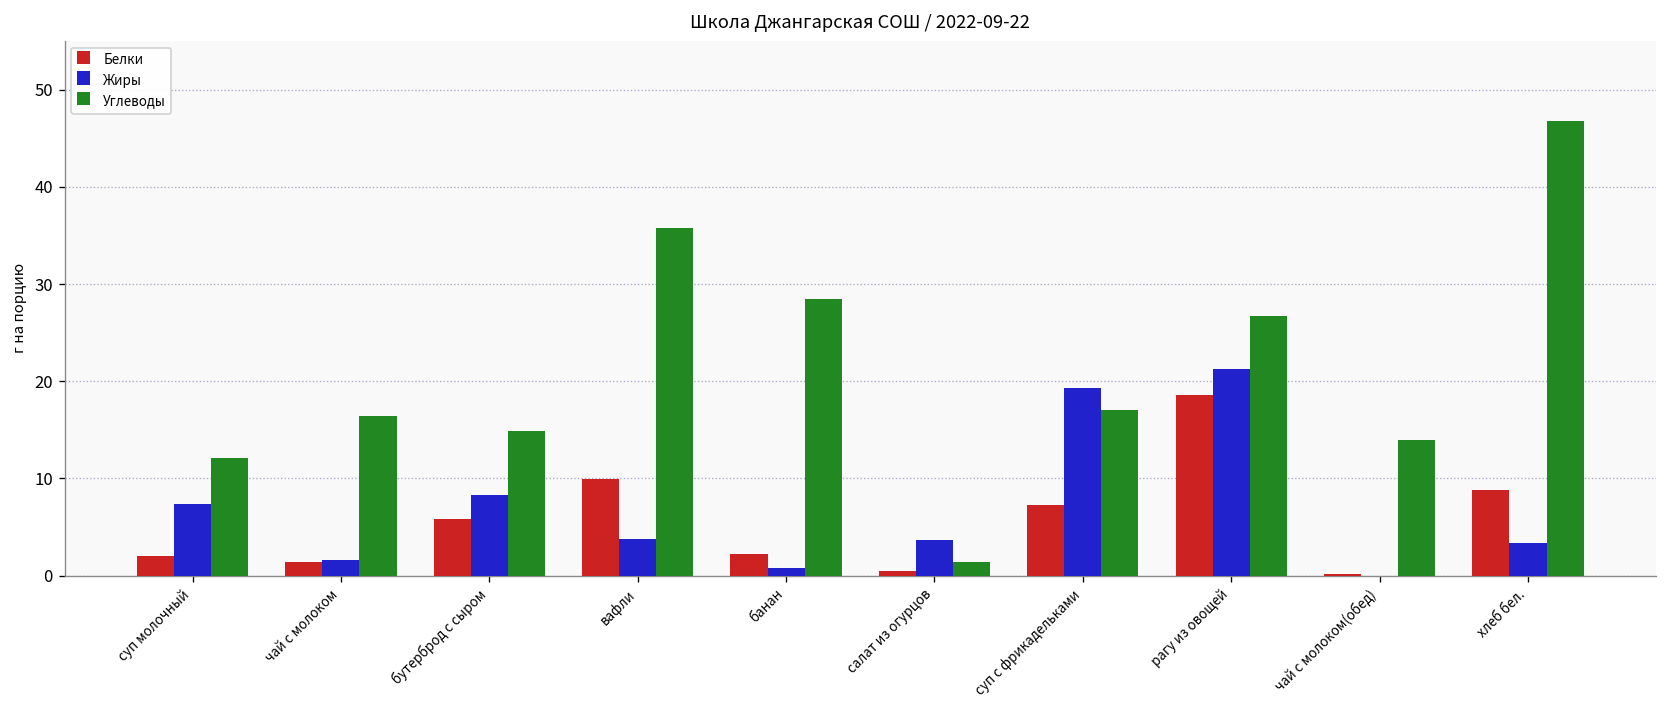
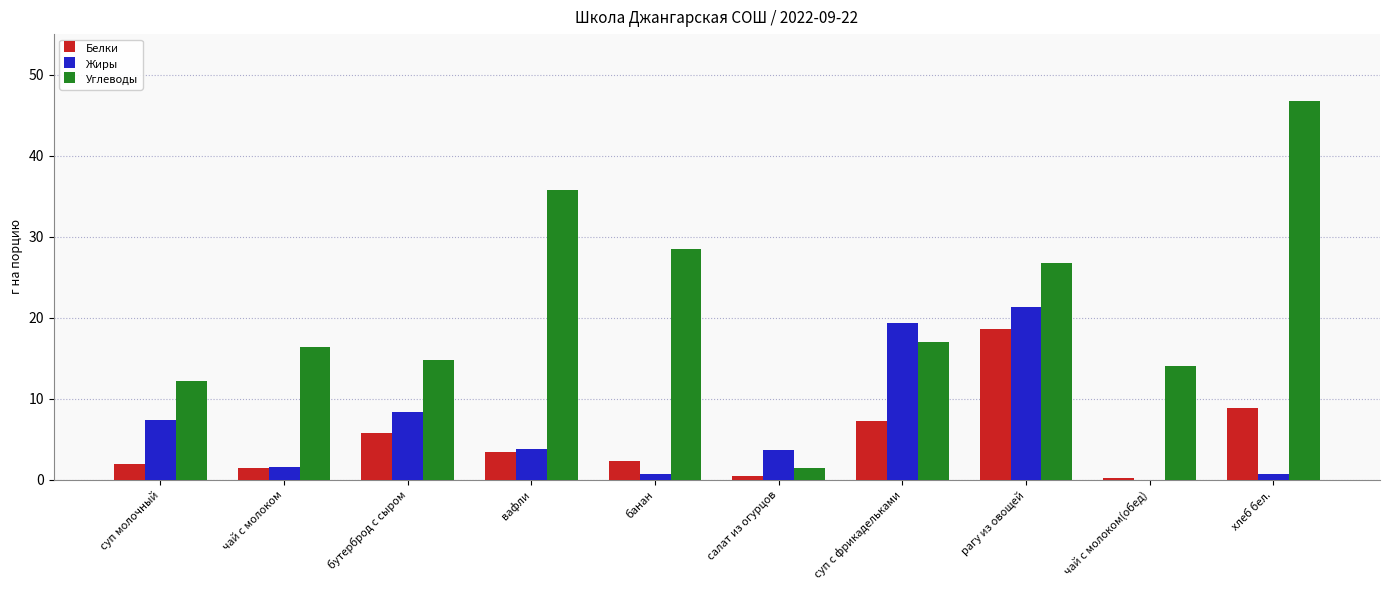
Белки, вафли: 10 -> 3
Жиры, хлеб бел.: 3 -> 1
